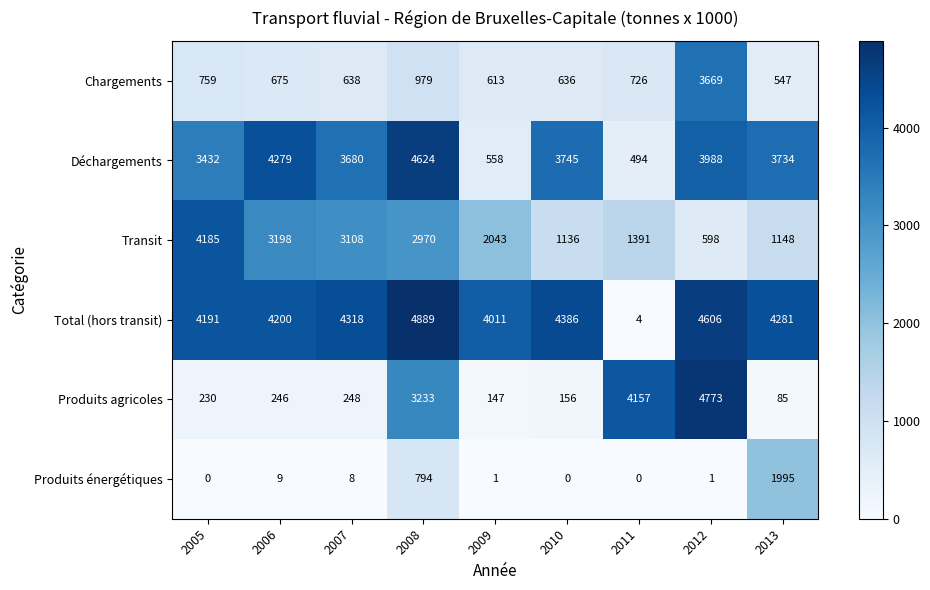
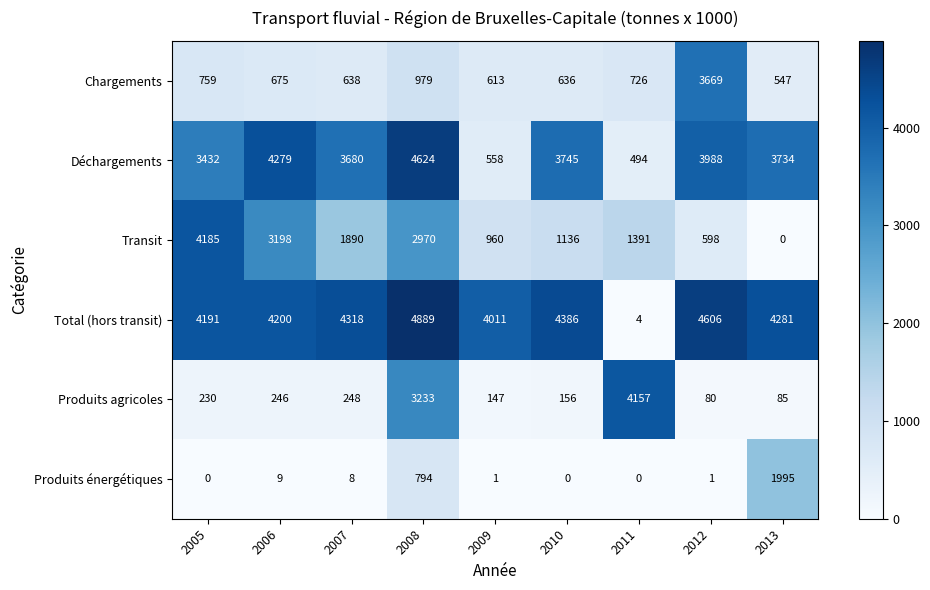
Transit, 2007: 3108 -> 1890
Transit, 2009: 2043 -> 960
Transit, 2013: 1148 -> 0
Produits agricoles, 2012: 4773 -> 80
